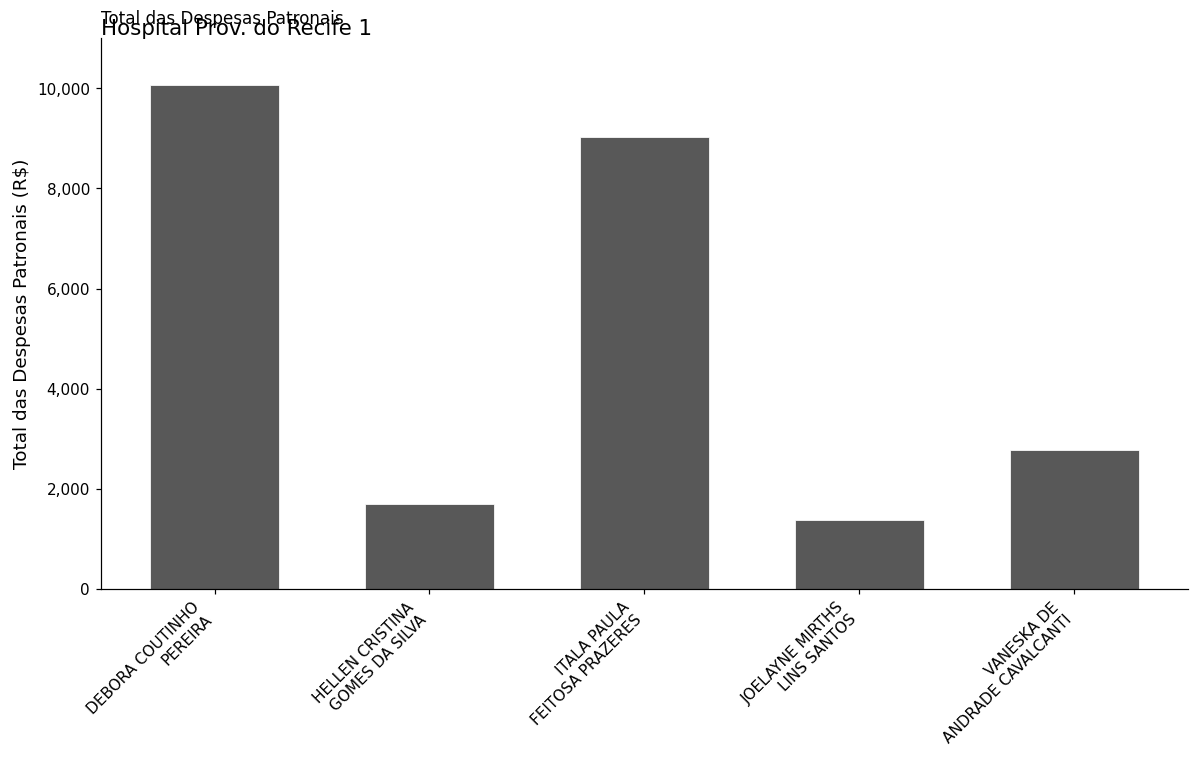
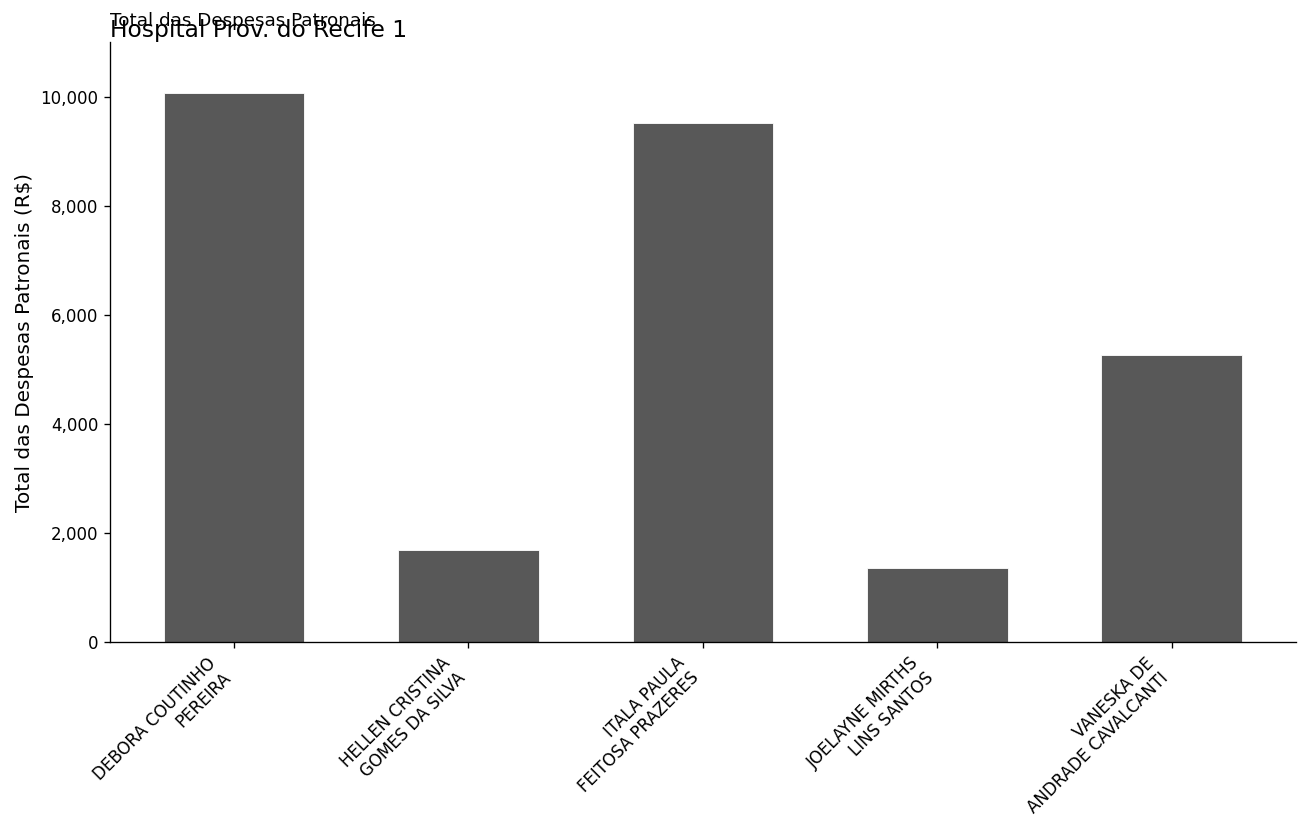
ITALA PAULA FEITOSA PRAZERES: 9,000 -> 9,500
VANESKA DE ANDRADE CAVALCANTI: 2,800 -> 5,300
